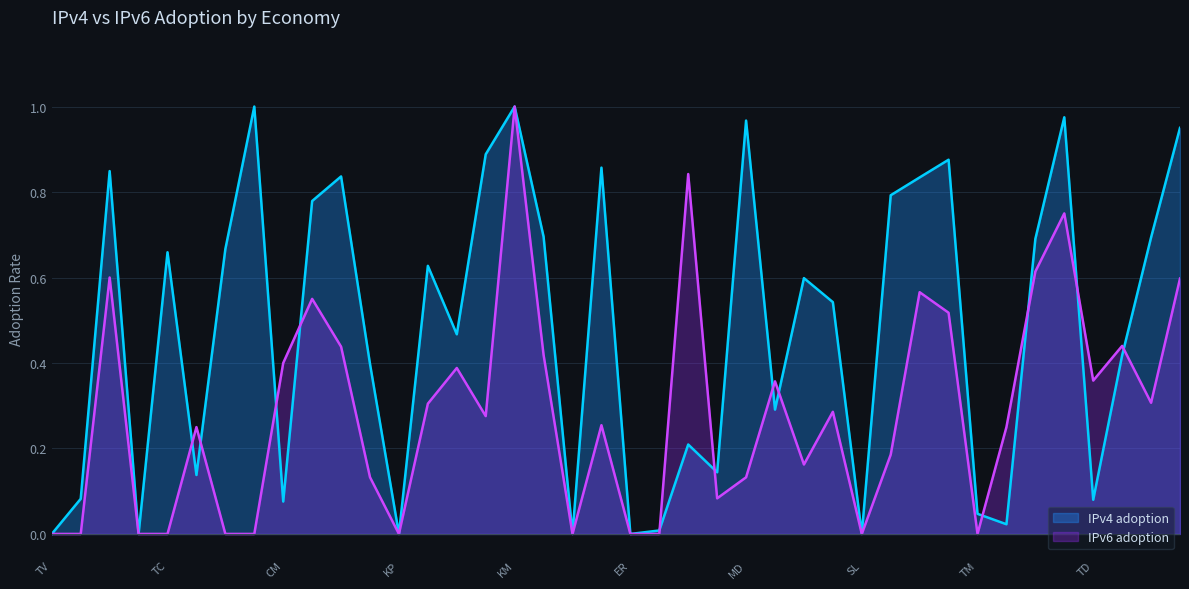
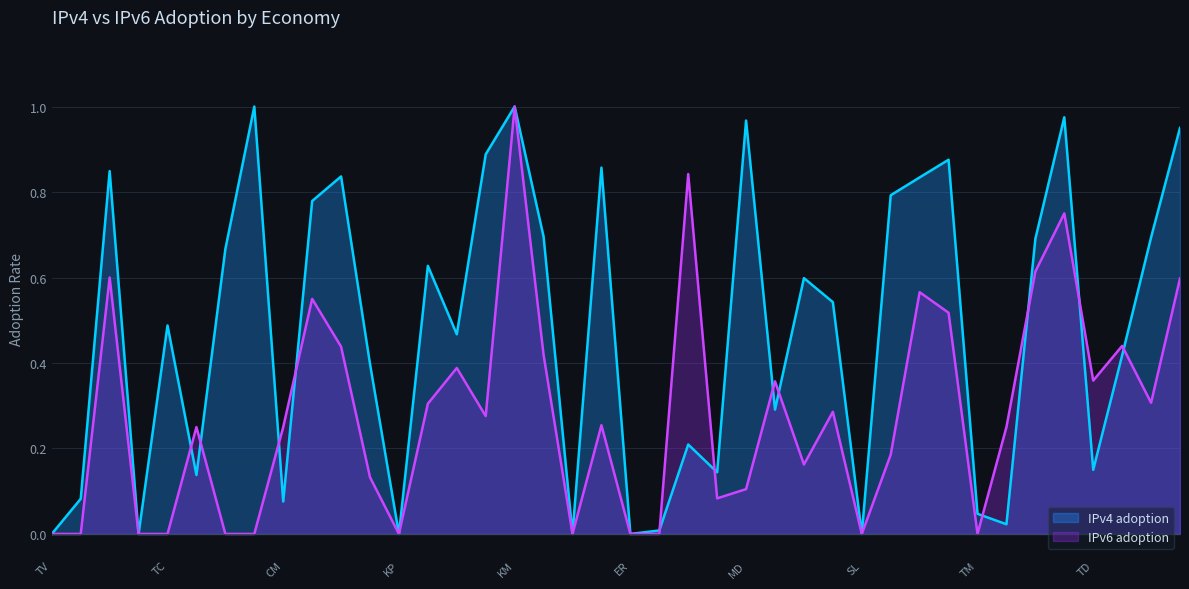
IPv4 adoption, TC: 0.66 -> 0.49
IPv6 adoption, CM: 0.40 -> 0.25
IPv6 adoption, MD: 0.13 -> 0.10
IPv4 adoption, TD: 0.08 -> 0.15
